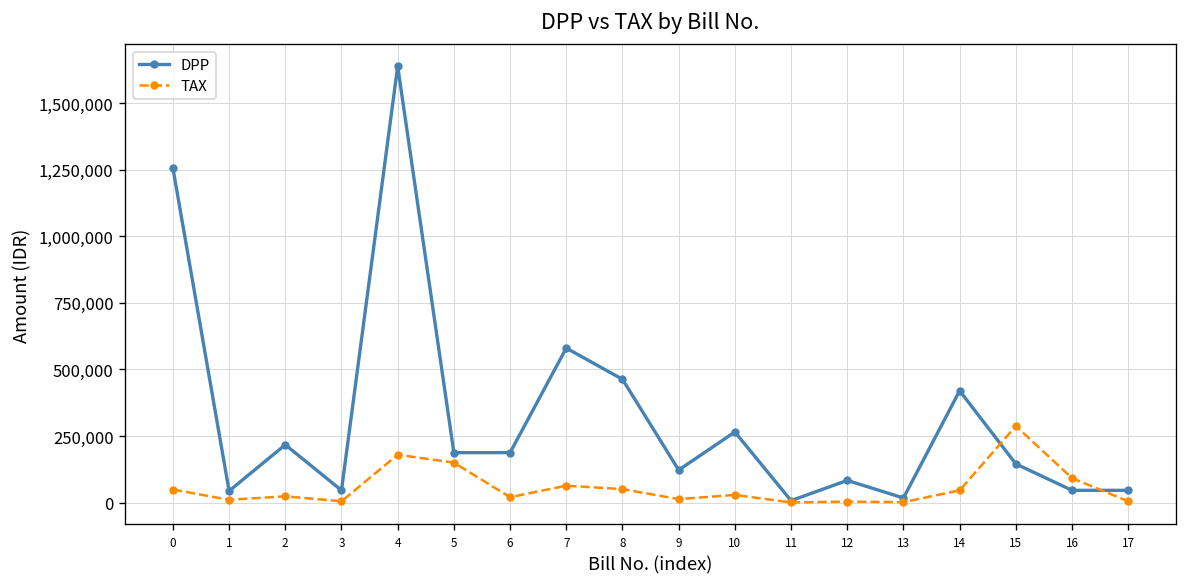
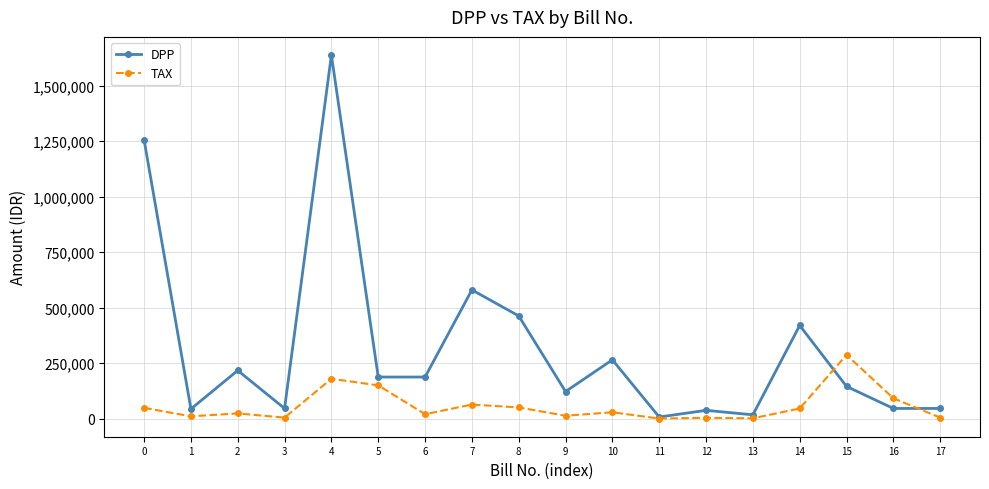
DPP, 12: 80,000 -> 40,000
